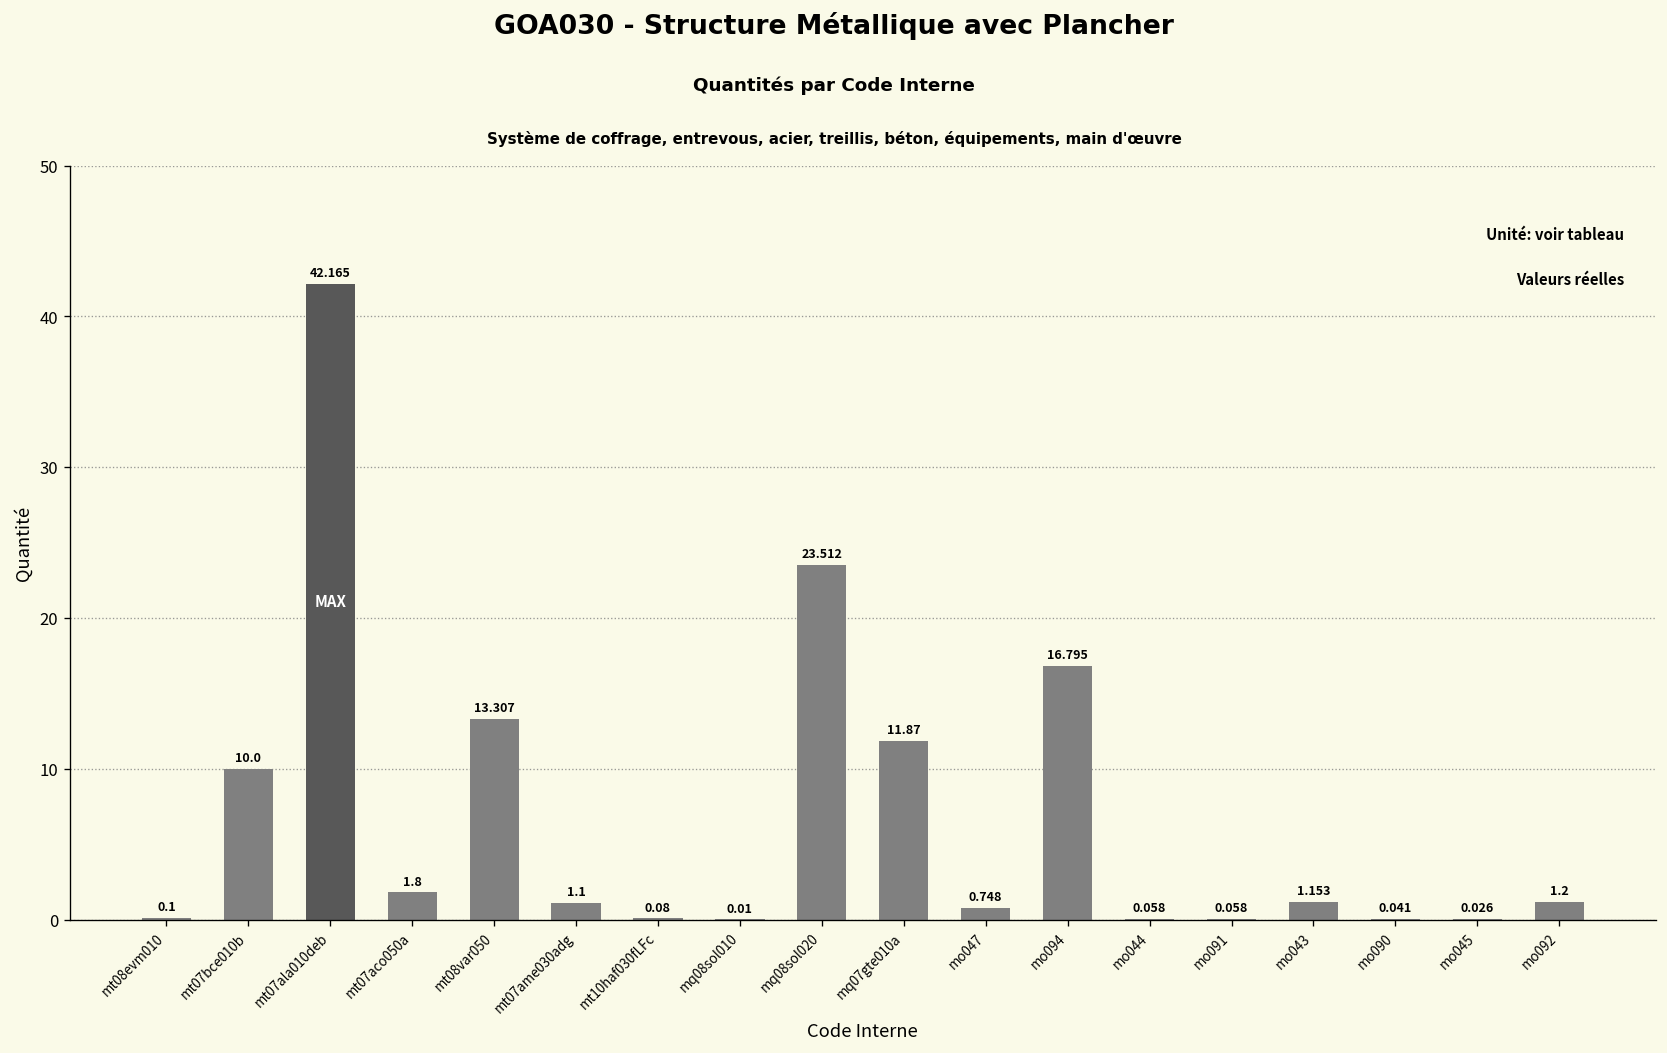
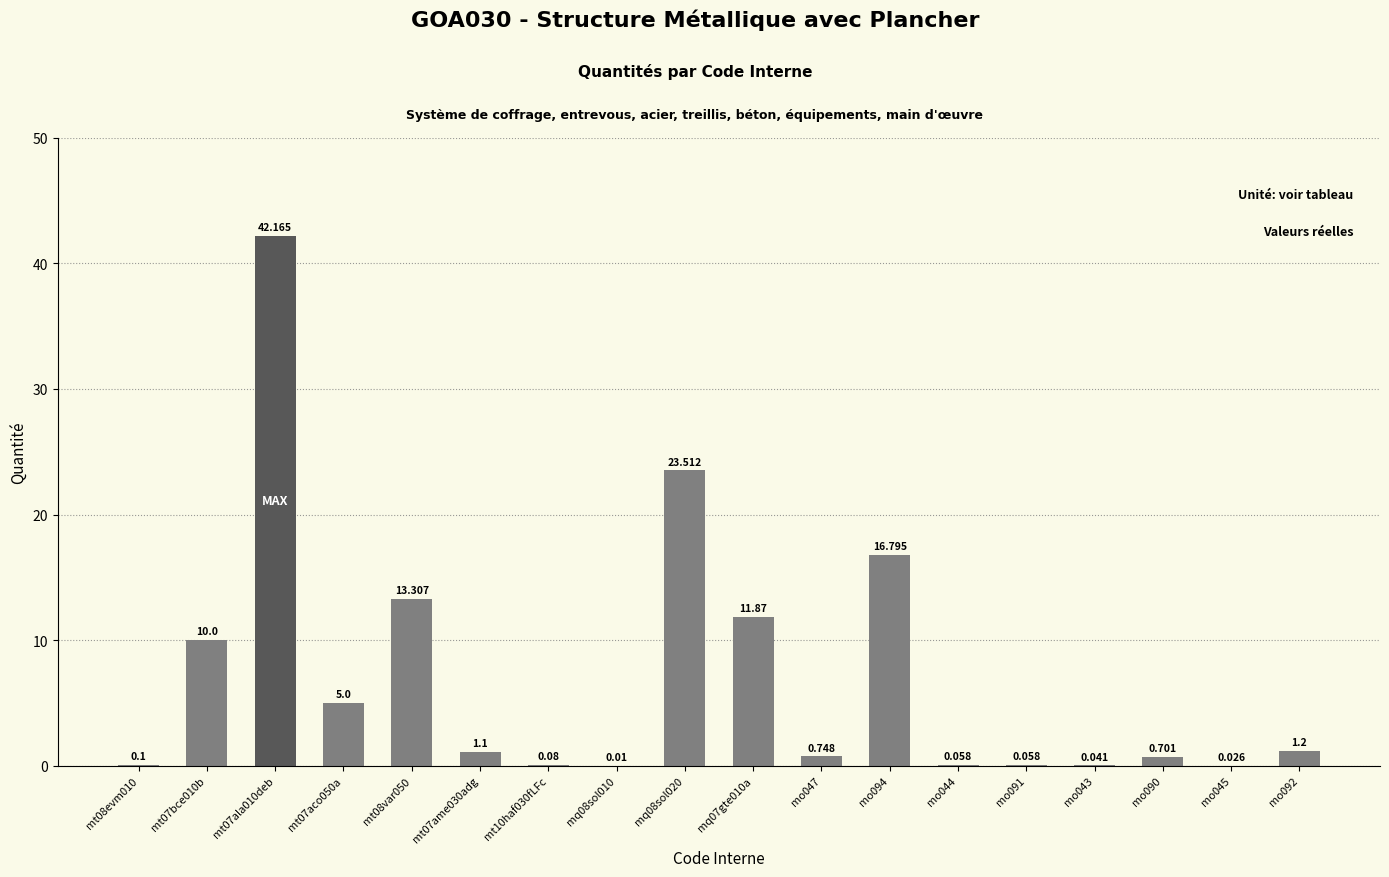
mt07aco050a: 1.8 -> 5.0
mo043: 1.153 -> 0.041
mo090: 0.041 -> 0.701
